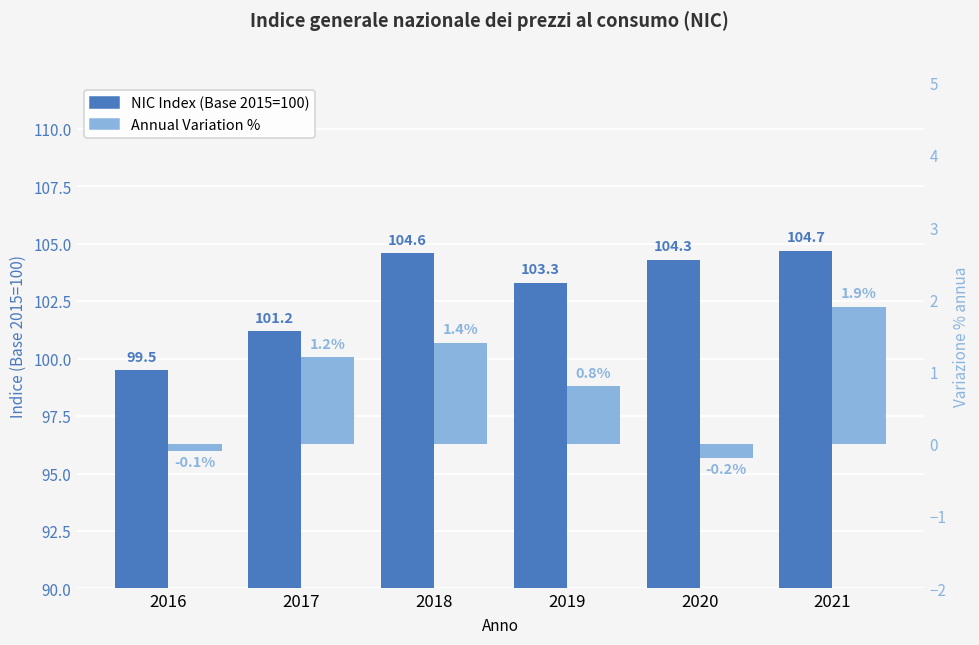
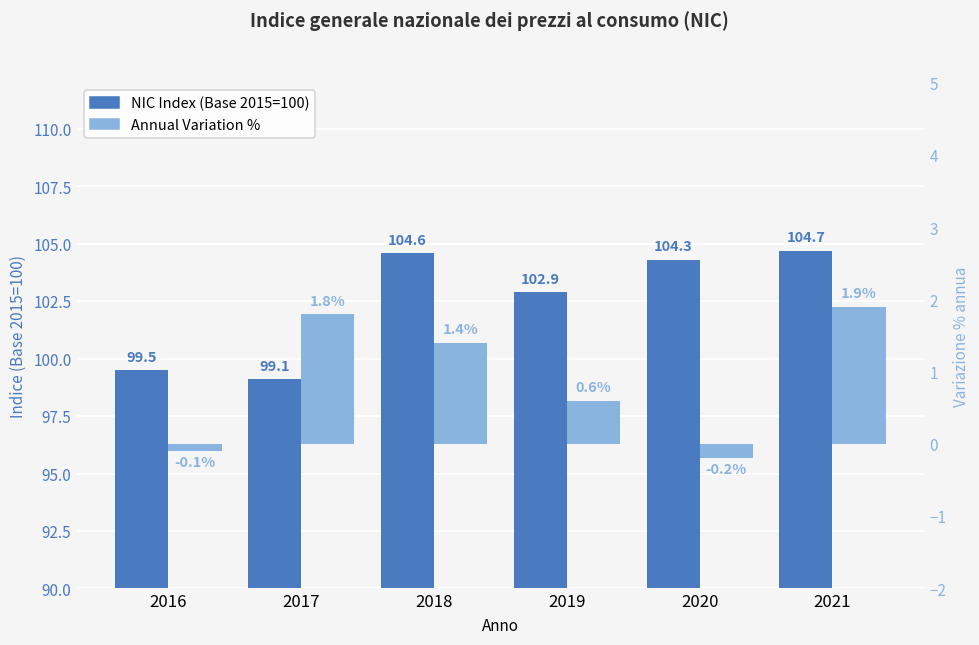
NIC Index (Base 2015=100), 2017: 101.2 -> 99.1
NIC Index (Base 2015=100), 2019: 103.3 -> 102.9
Annual Variation %, 2017: 1.2% -> 1.8%
Annual Variation %, 2019: 0.8% -> 0.6%
